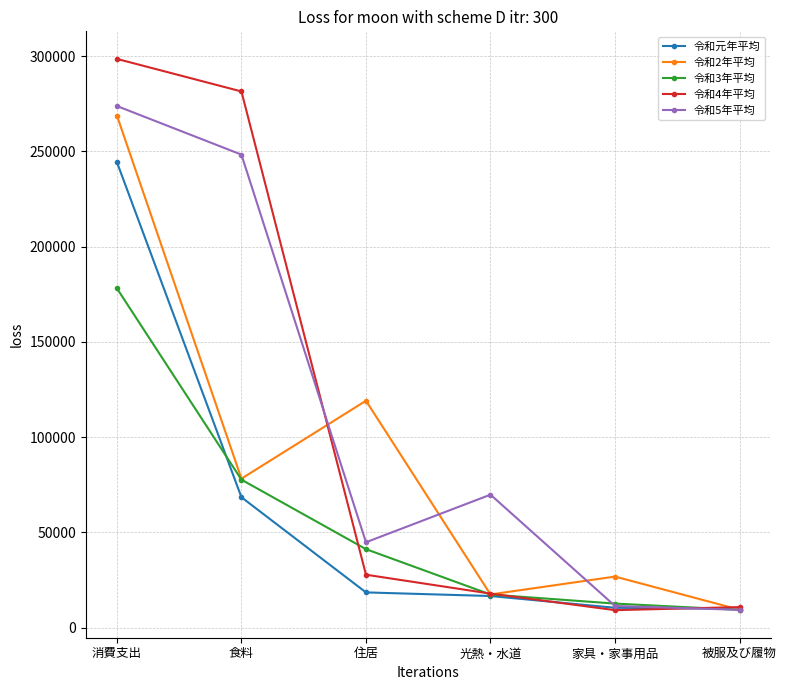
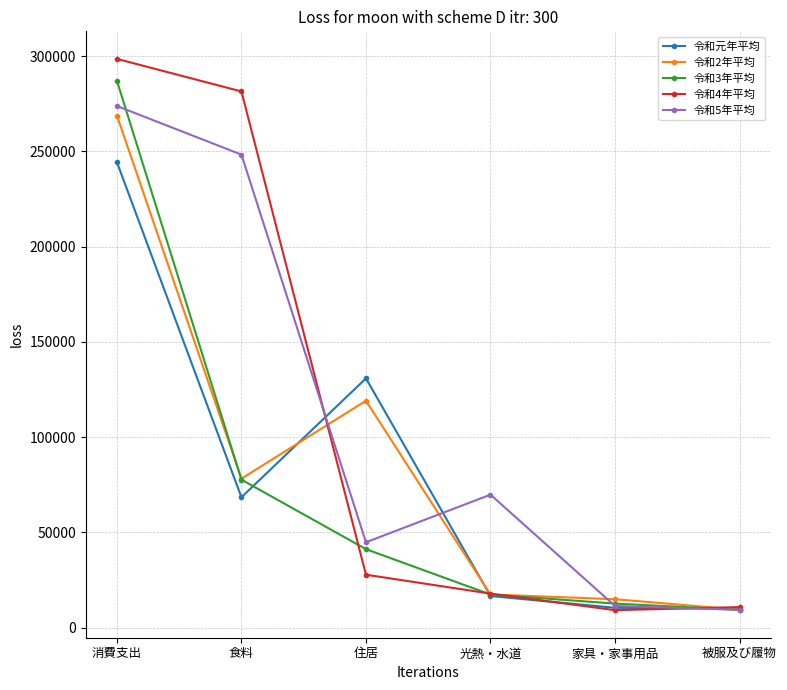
令和3年平均, 消費支出: 178000 -> 287000
令和元年平均, 住居: 19000 -> 131000
令和2年平均, 家具・家事用品: 27000 -> 15000
